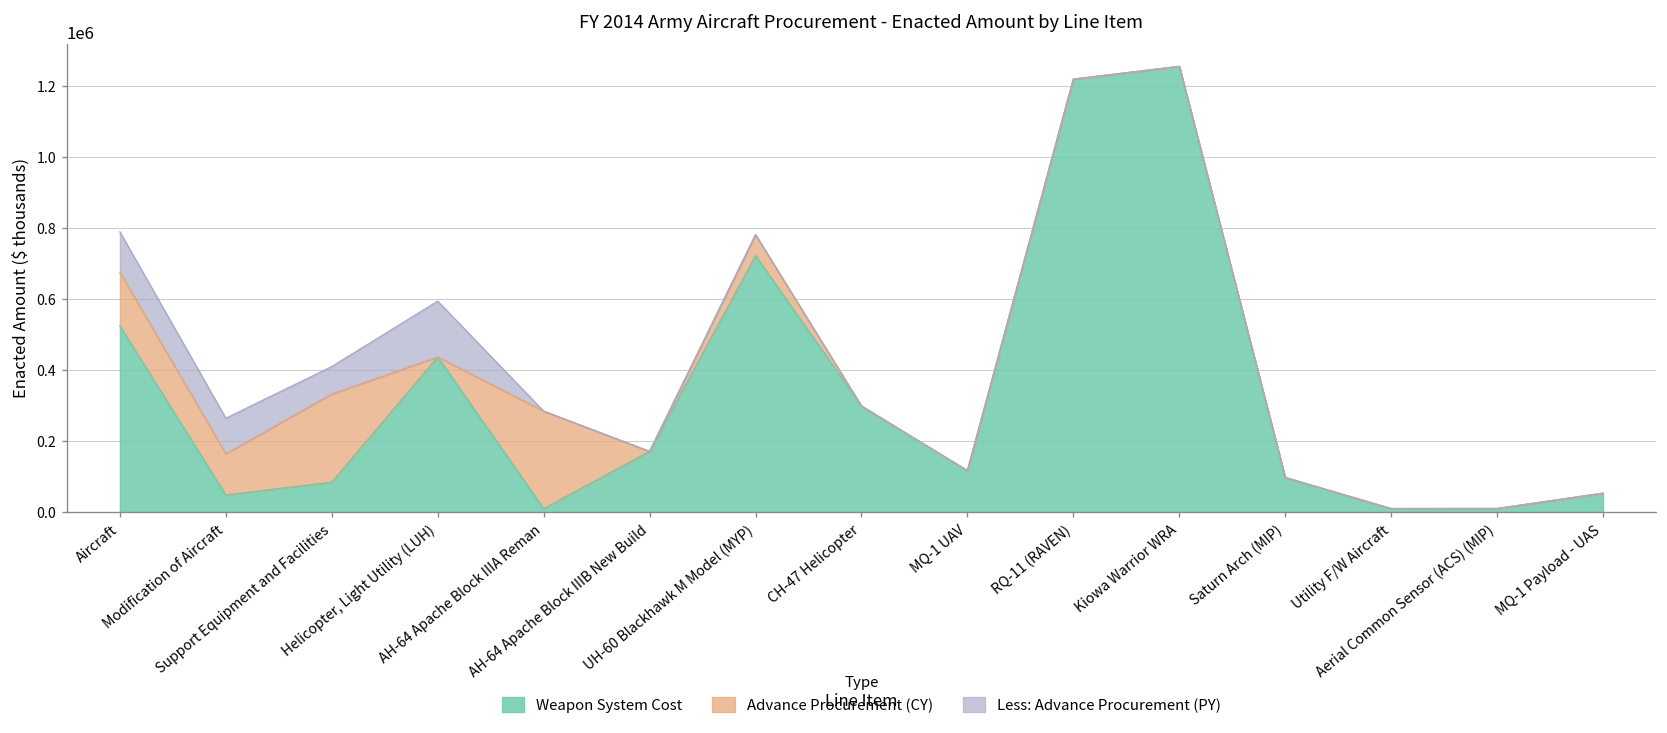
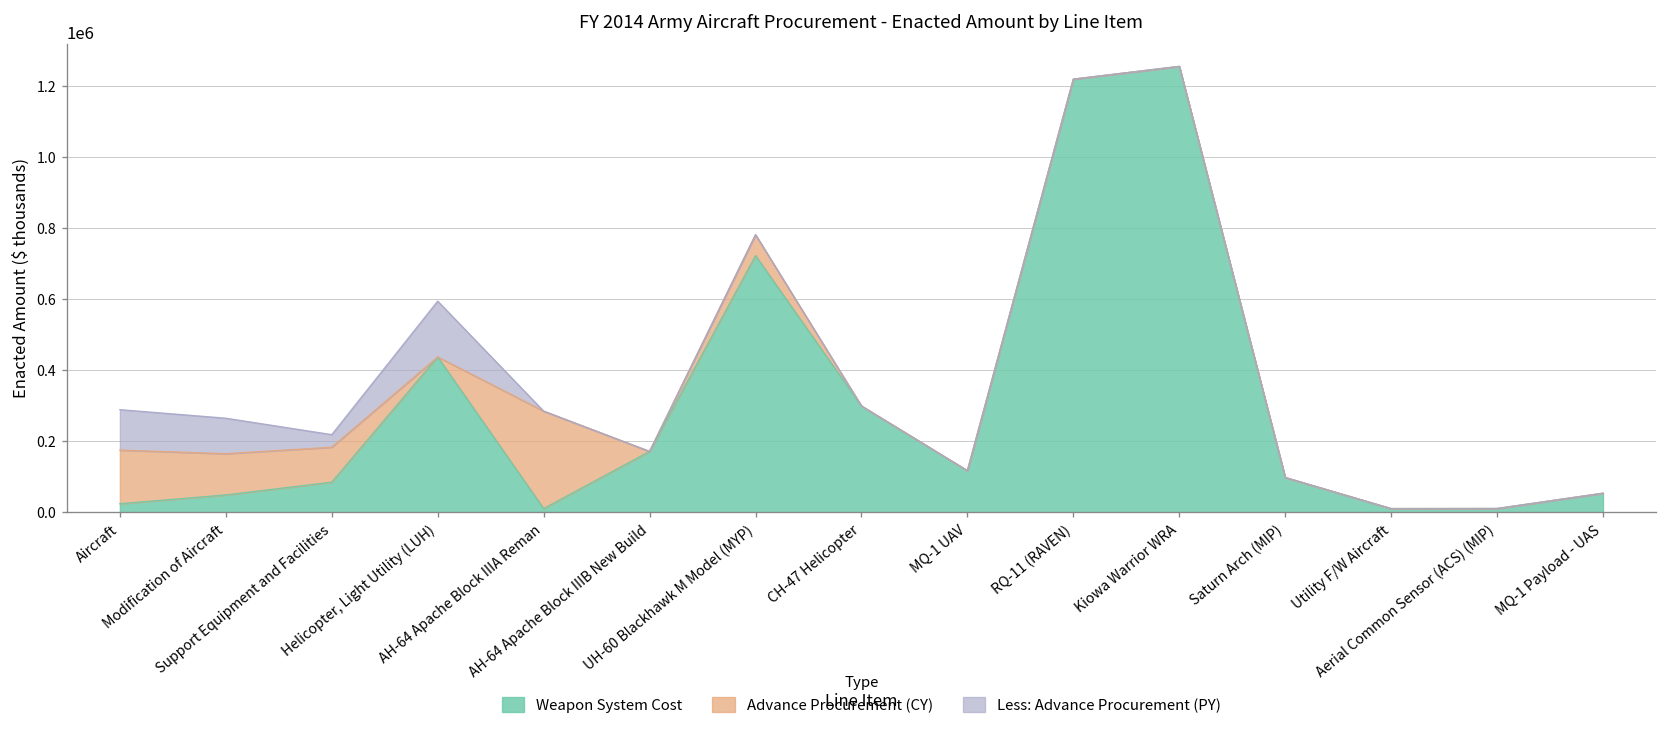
Weapon System Cost, Aircraft: 520000 -> 20000
Advance Procurement (CY), Support Equipment and Facilities: 250000 -> 100000
Less: Advance Procurement (PY), Support Equipment and Facilities: 80000 -> 40000
